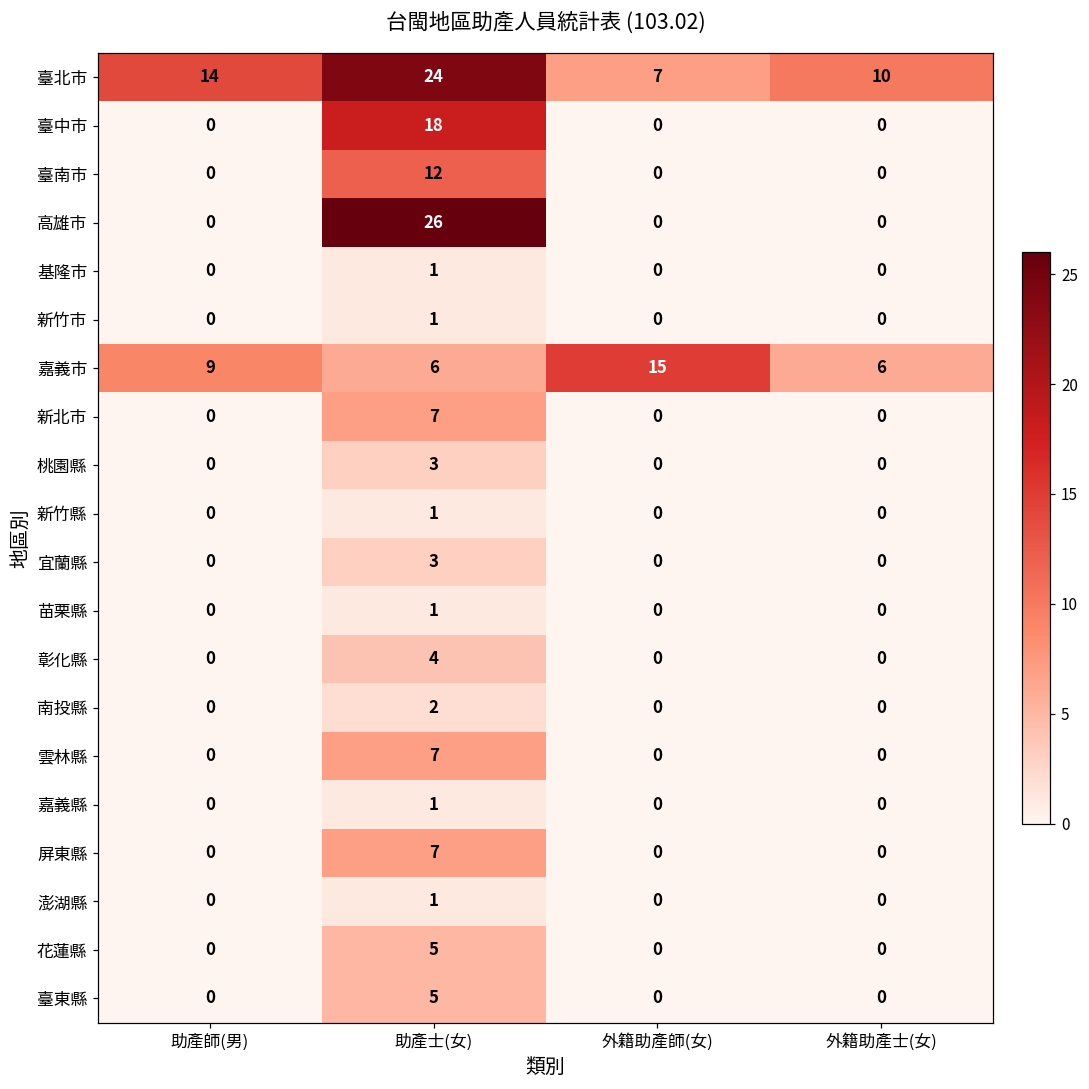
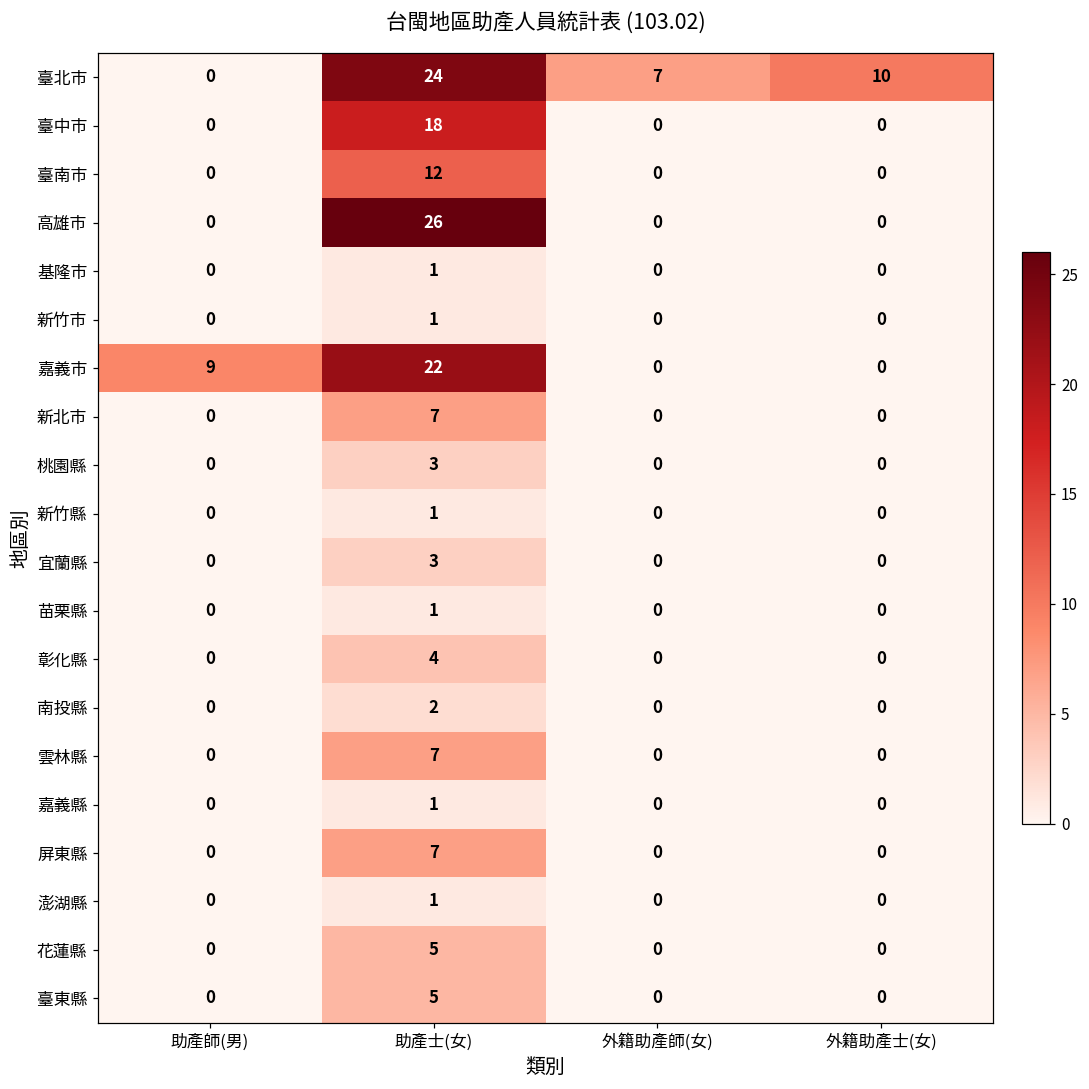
臺北市, 助產師(男): 14 -> 0
嘉義市, 助產士(女): 6 -> 22
嘉義市, 外籍助產師(女): 15 -> 0
嘉義市, 外籍助產士(女): 6 -> 0
